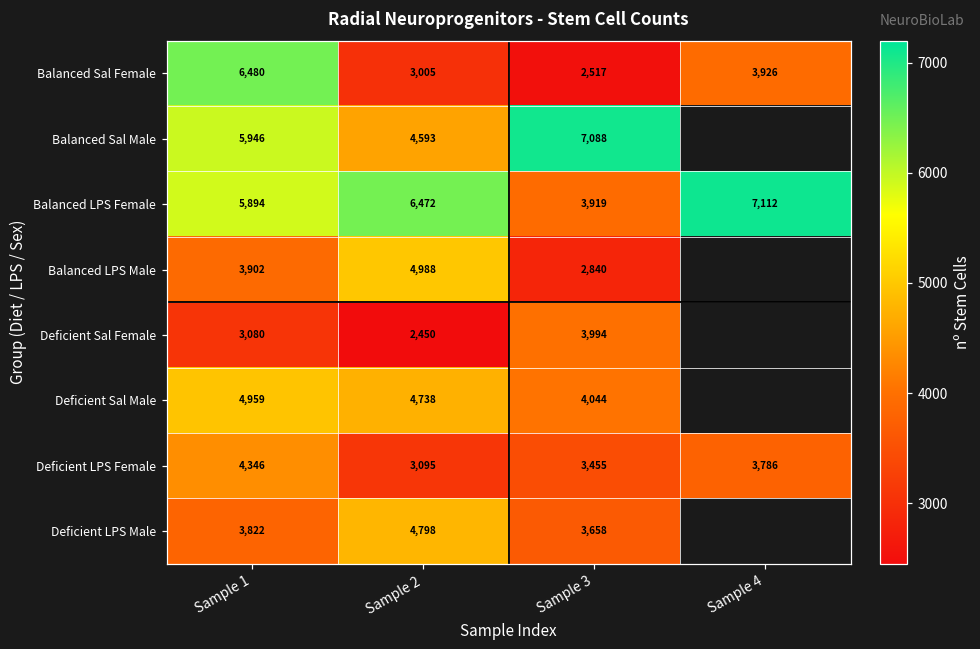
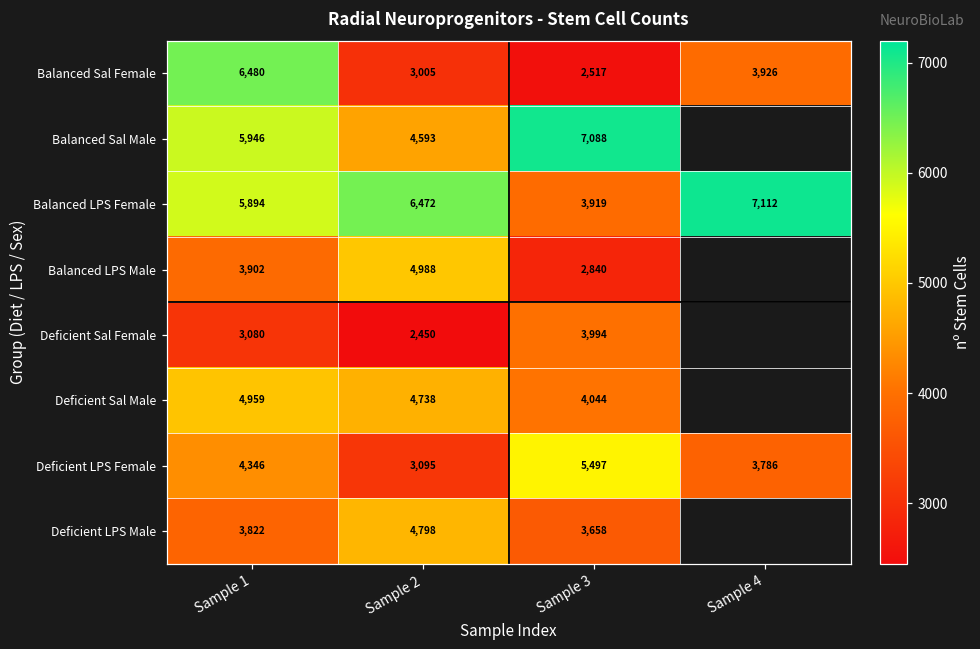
Deficient LPS Female, Sample 3: 3,455 -> 5,497
